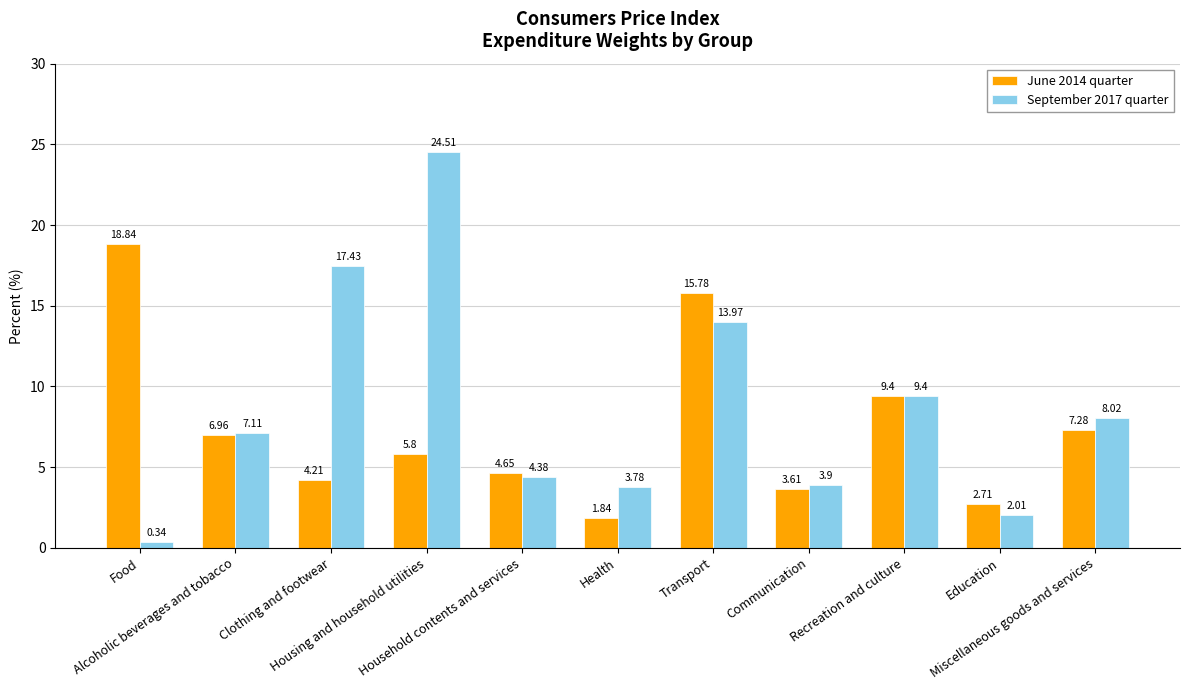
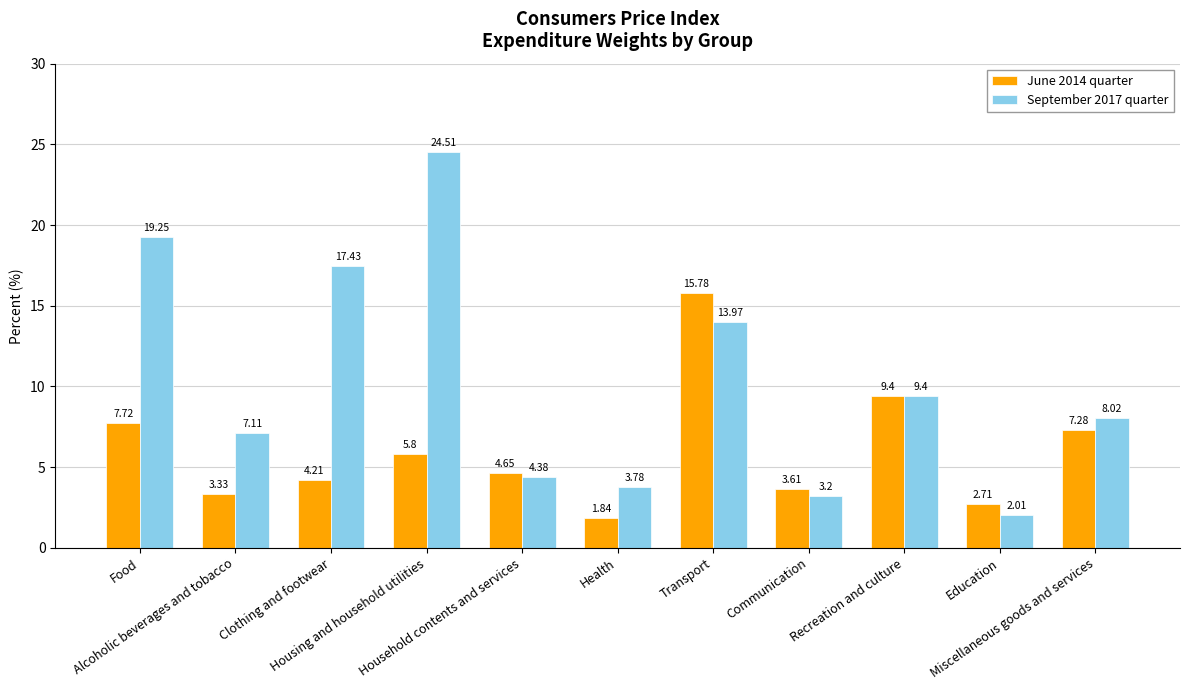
June 2014 quarter, Food: 18.84 -> 7.72
September 2017 quarter, Food: 0.34 -> 19.25
June 2014 quarter, Alcoholic beverages and tobacco: 6.96 -> 3.33
September 2017 quarter, Communication: 3.9 -> 3.2
